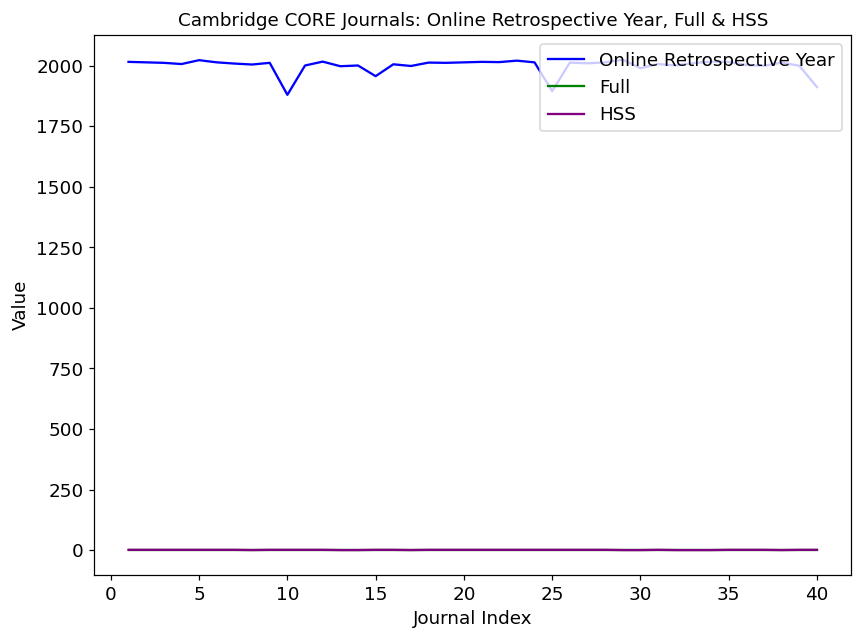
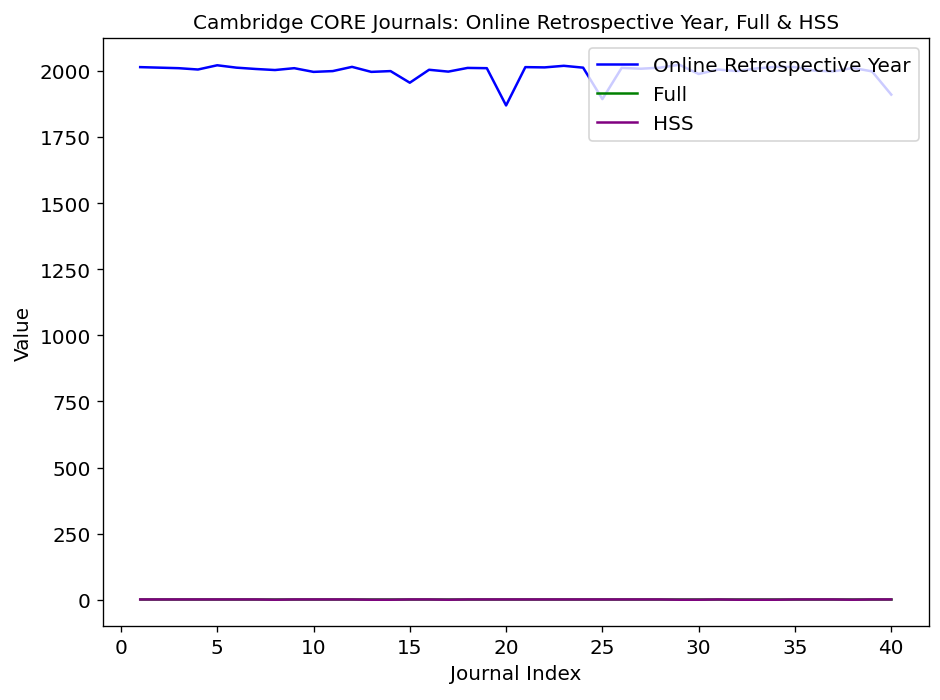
Online Retrospective Year, 10: 1880 -> 2000
Online Retrospective Year, 20: 2010 -> 1870
